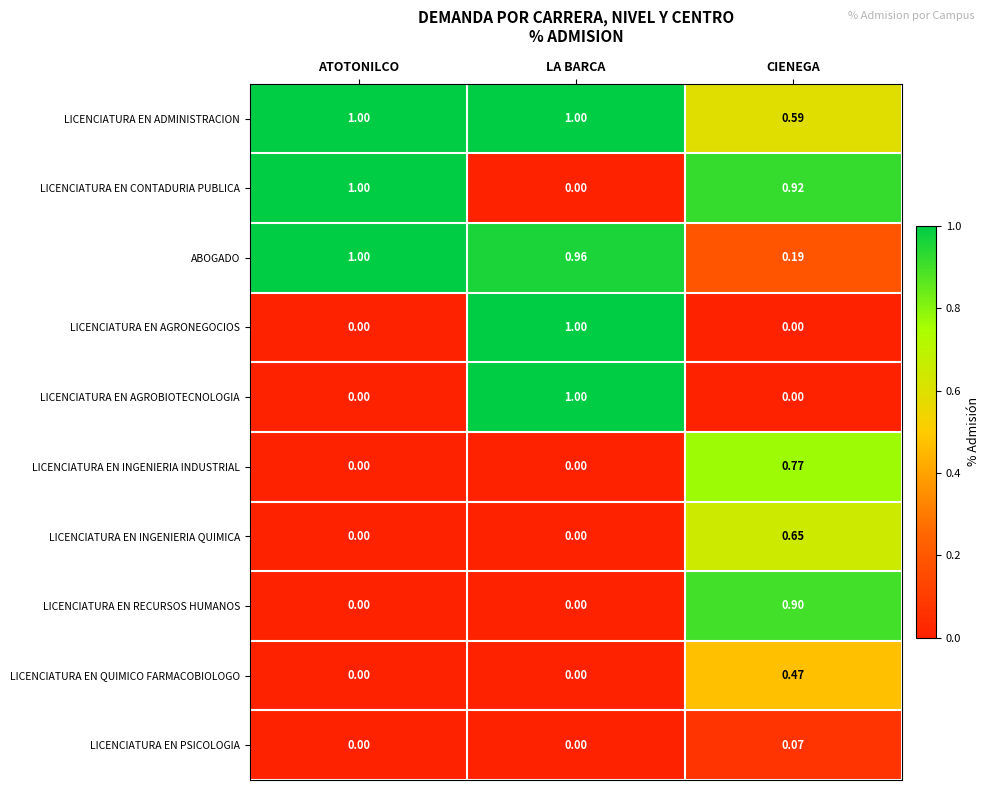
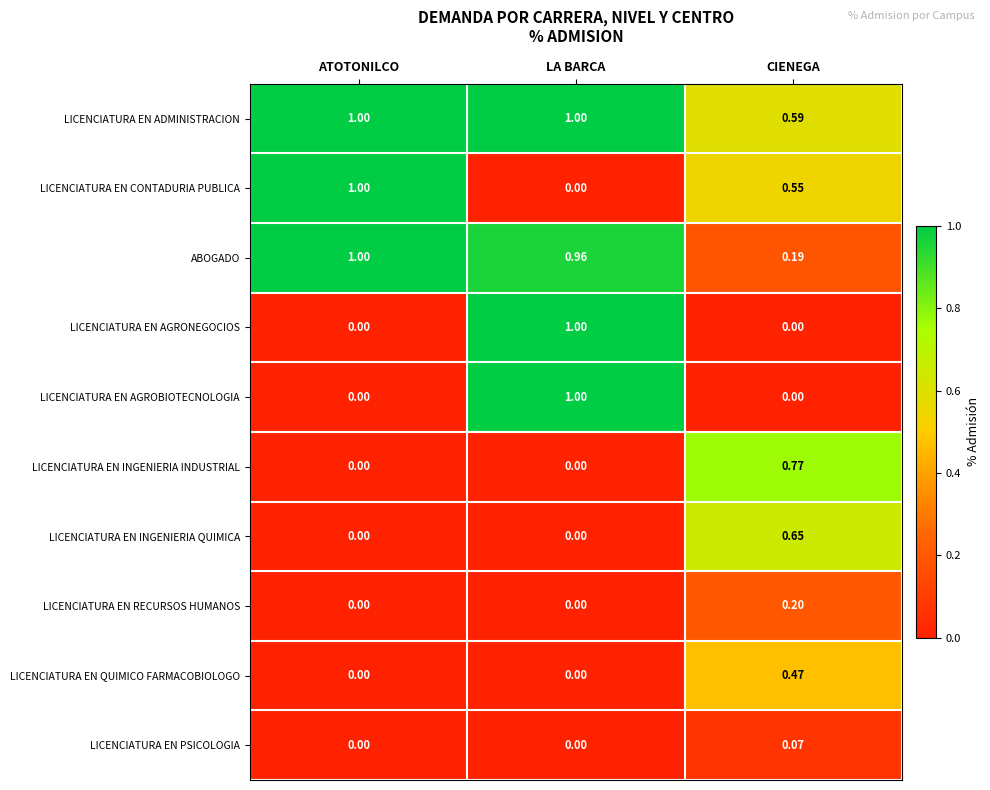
LICENCIATURA EN CONTADURIA PUBLICA, CIENEGA: 0.92 -> 0.55
LICENCIATURA EN RECURSOS HUMANOS, CIENEGA: 0.90 -> 0.20
